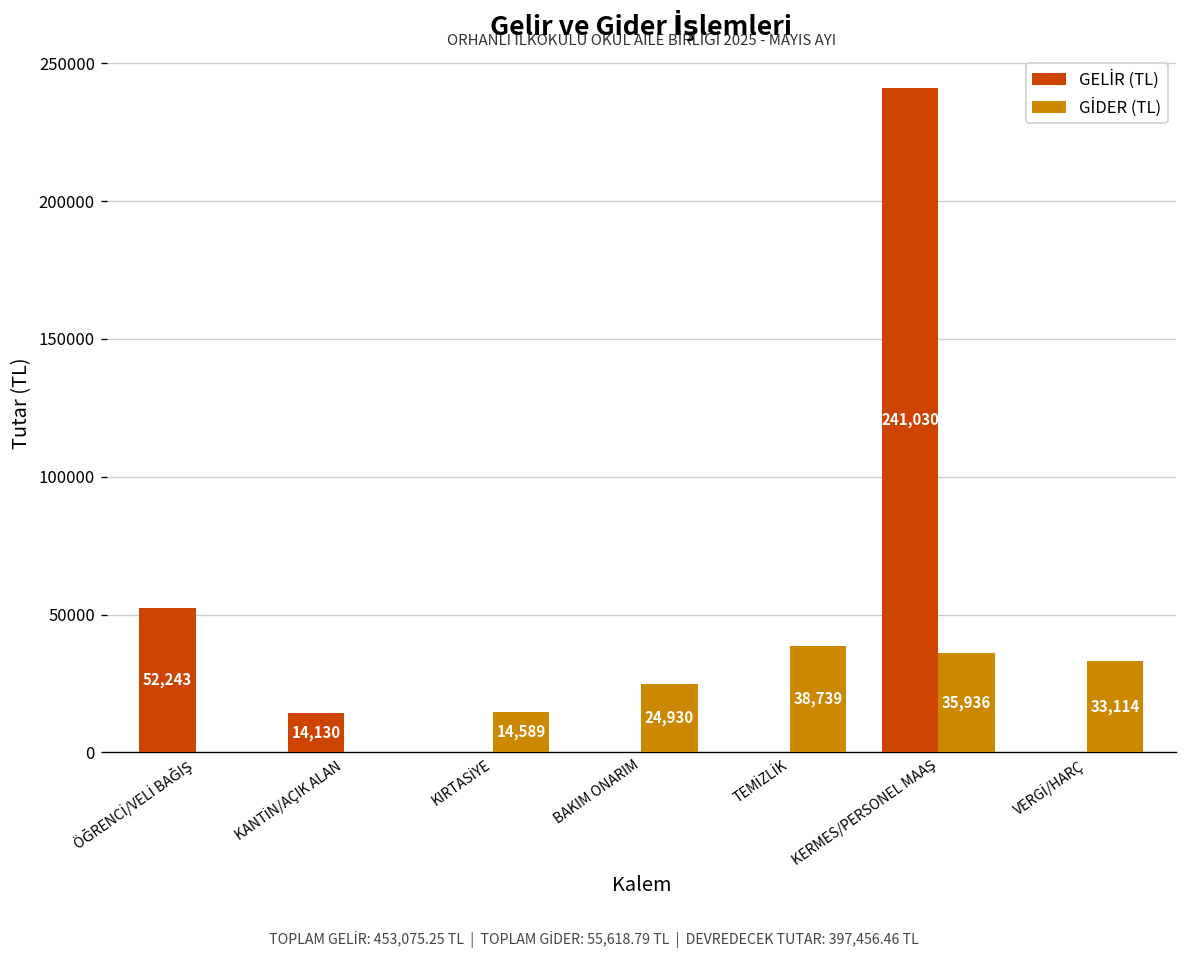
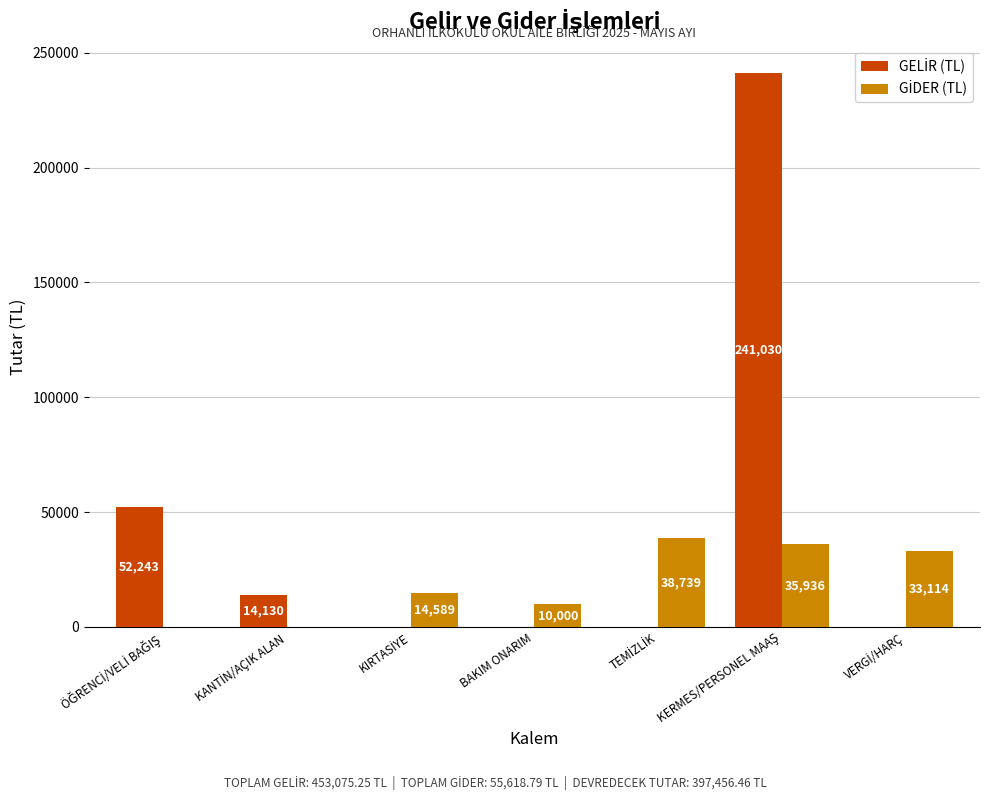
GİDER (TL), BAKIM ONARIM: 24,930 -> 10,000
